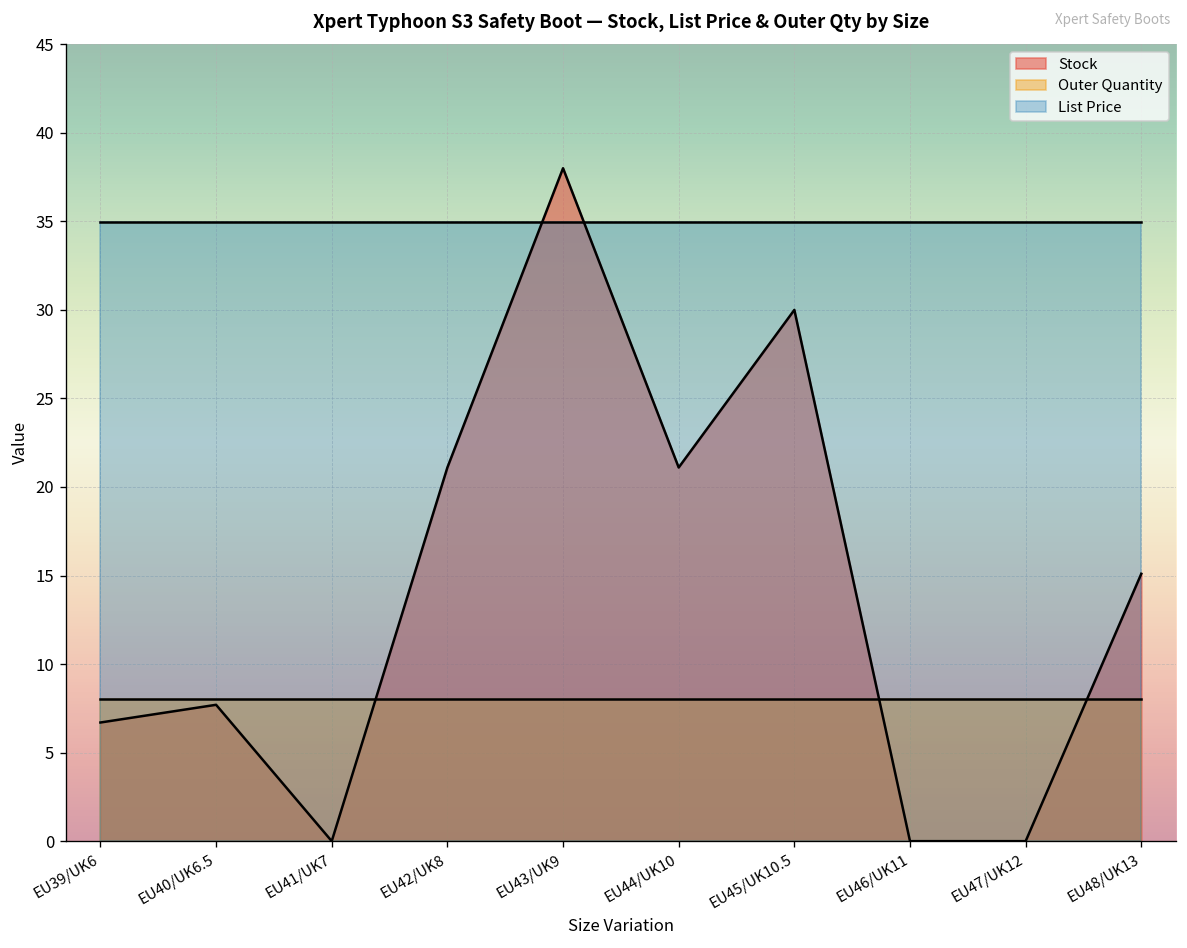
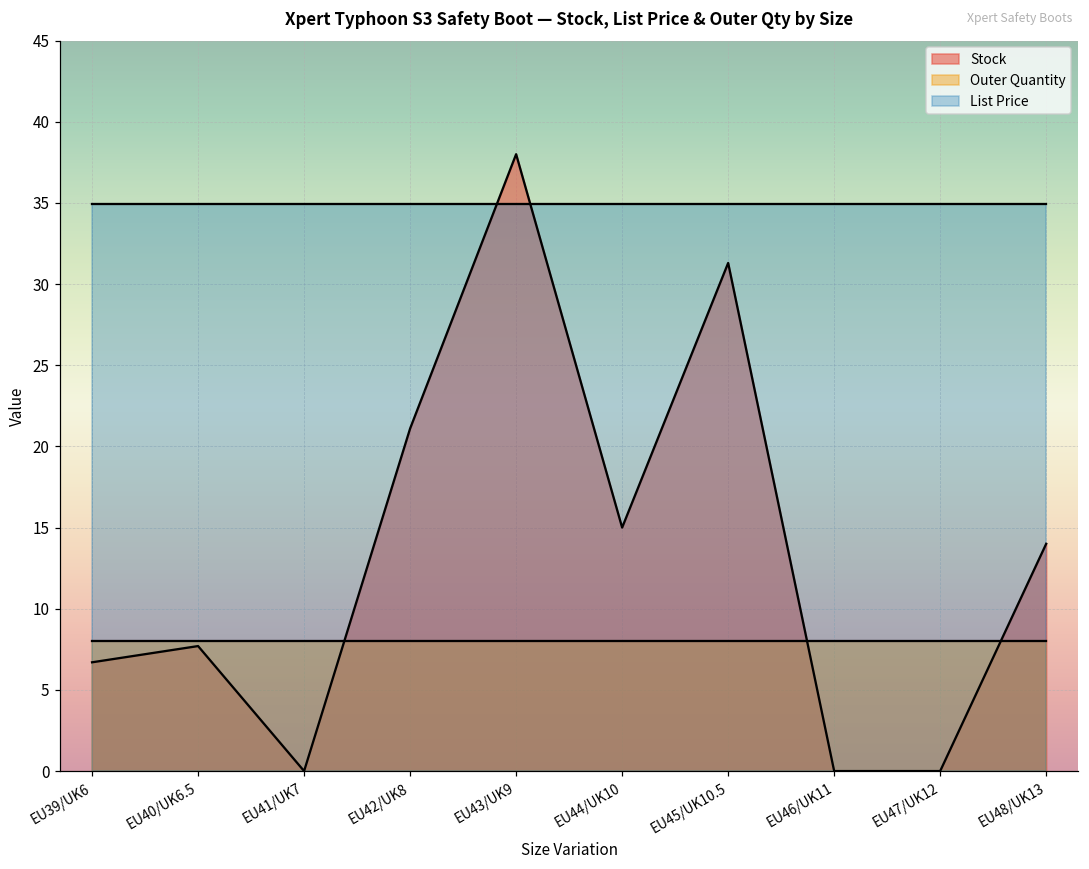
Stock, EU44/UK10: 21.1 -> 15.0
Stock, EU45/UK10.5: 30.0 -> 31.3
Stock, EU48/UK13: 15.1 -> 14.0
